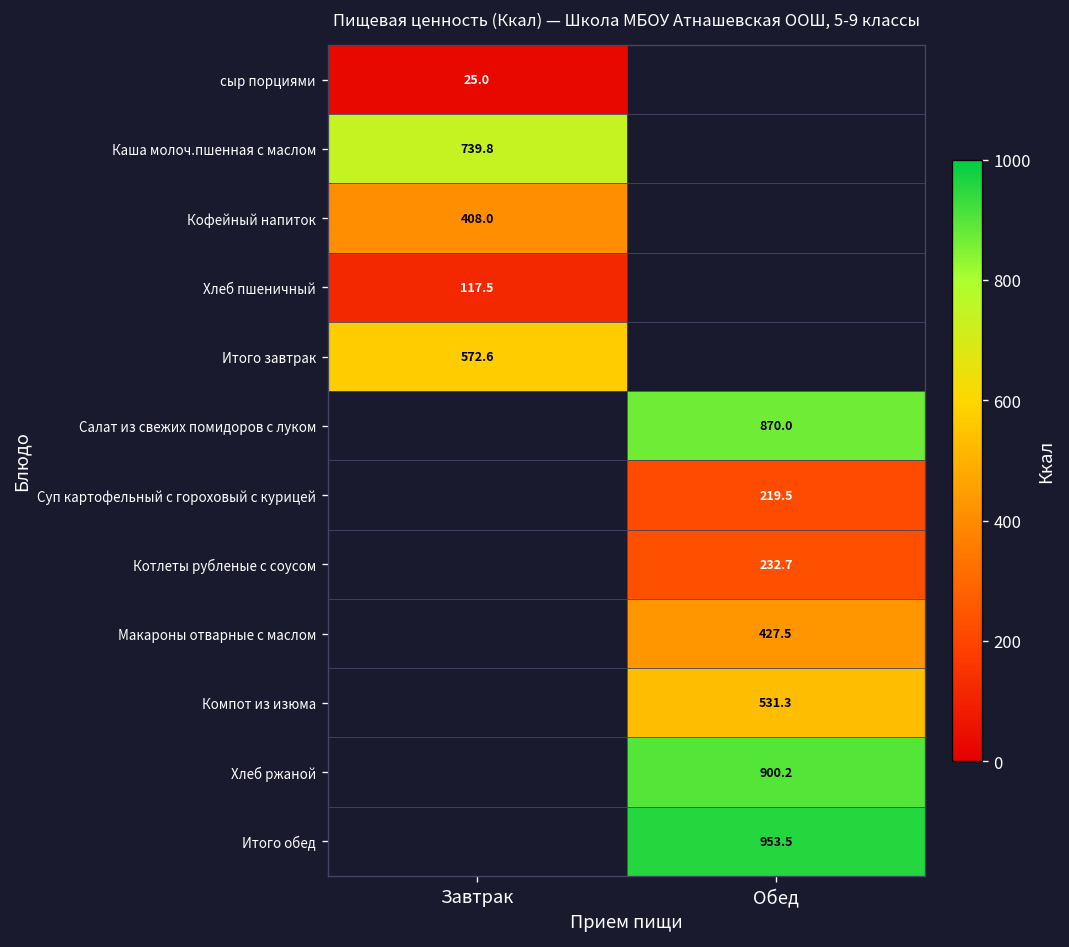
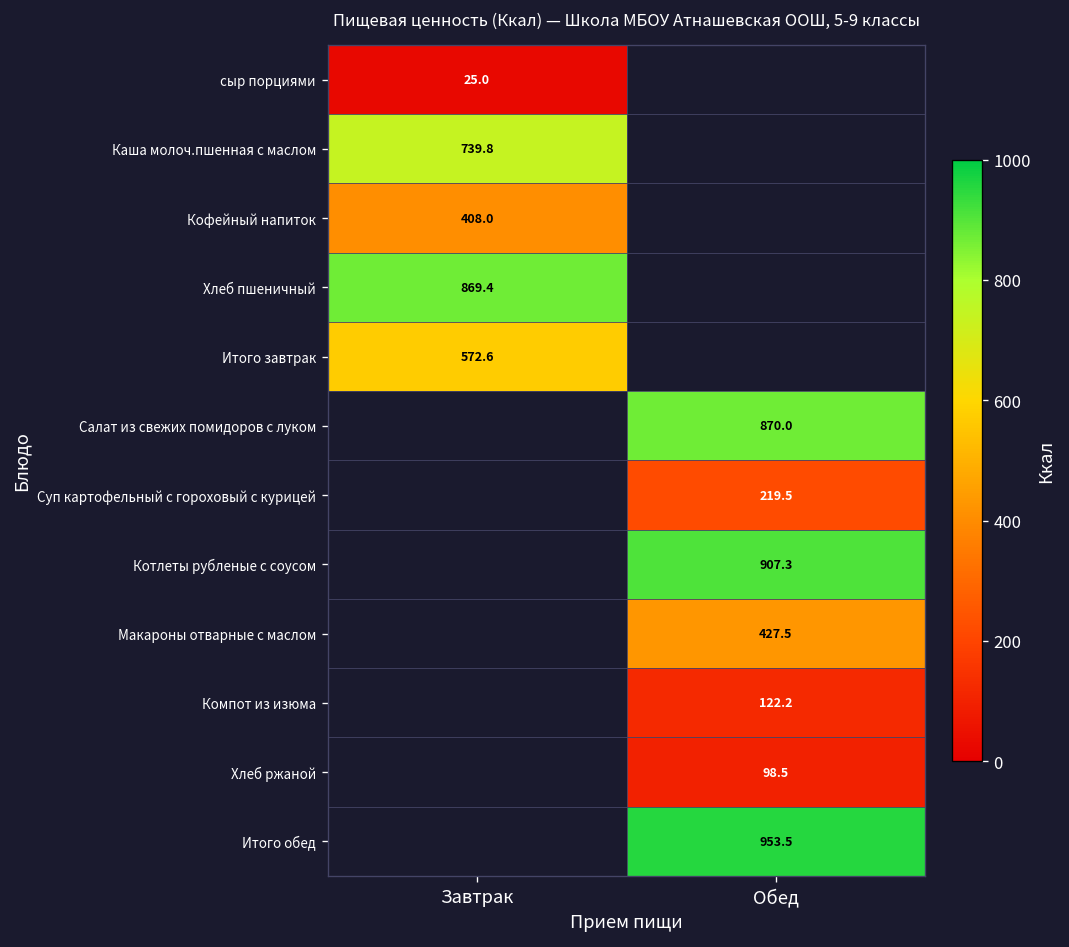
Хлеб пшеничный, Завтрак: 117.5 -> 869.4
Котлеты рубленые с соусом, Обед: 232.7 -> 907.3
Компот из изюма, Обед: 531.3 -> 122.2
Хлеб ржаной, Обед: 900.2 -> 98.5
